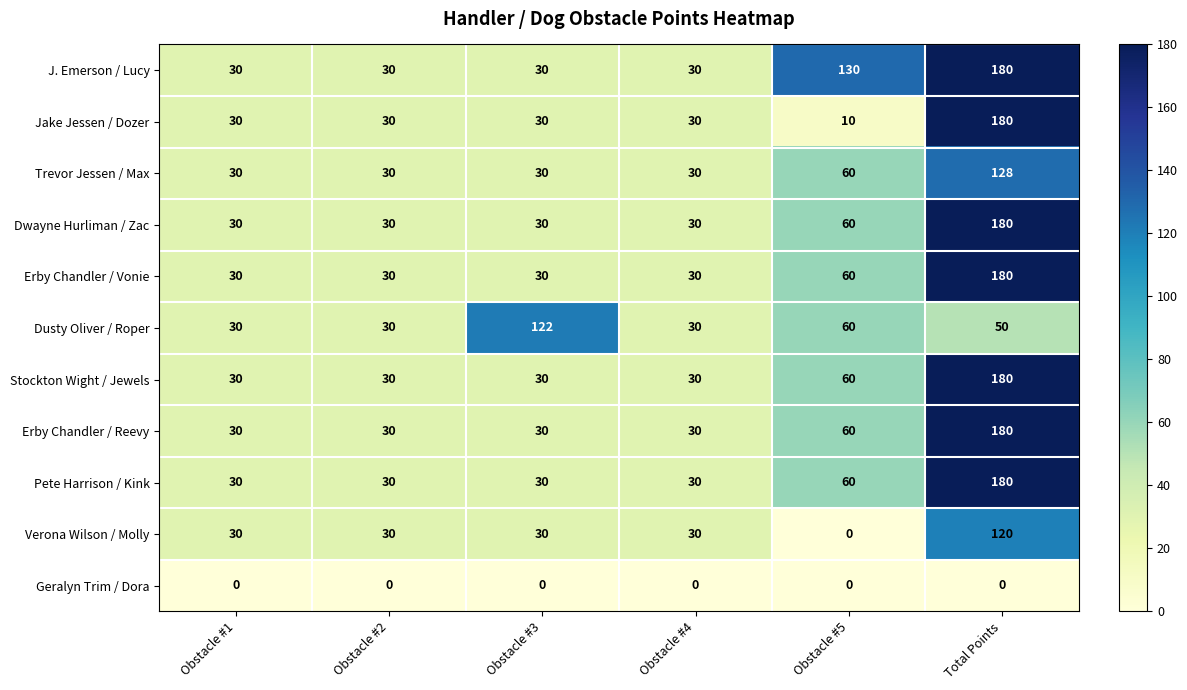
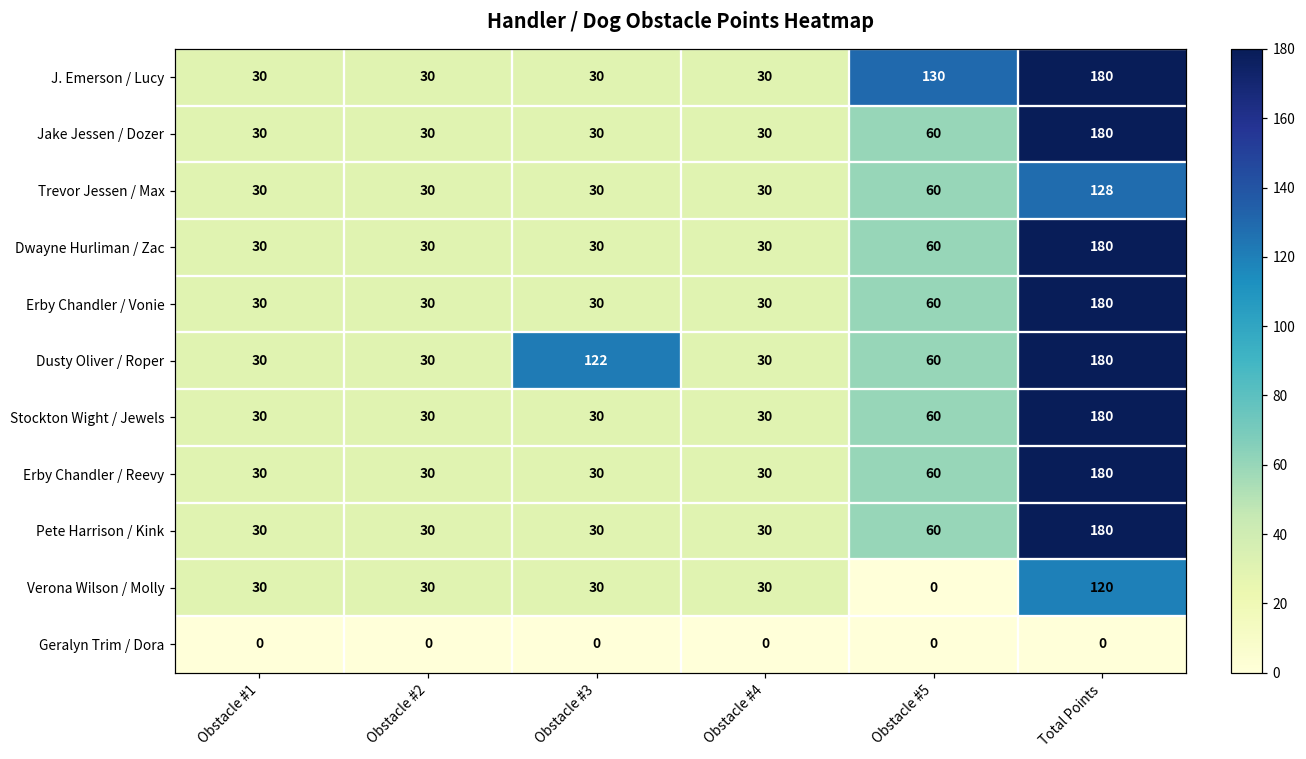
Jake Jessen / Dozer, Obstacle #5: 10 -> 60
Dusty Oliver / Roper, Total Points: 50 -> 180
